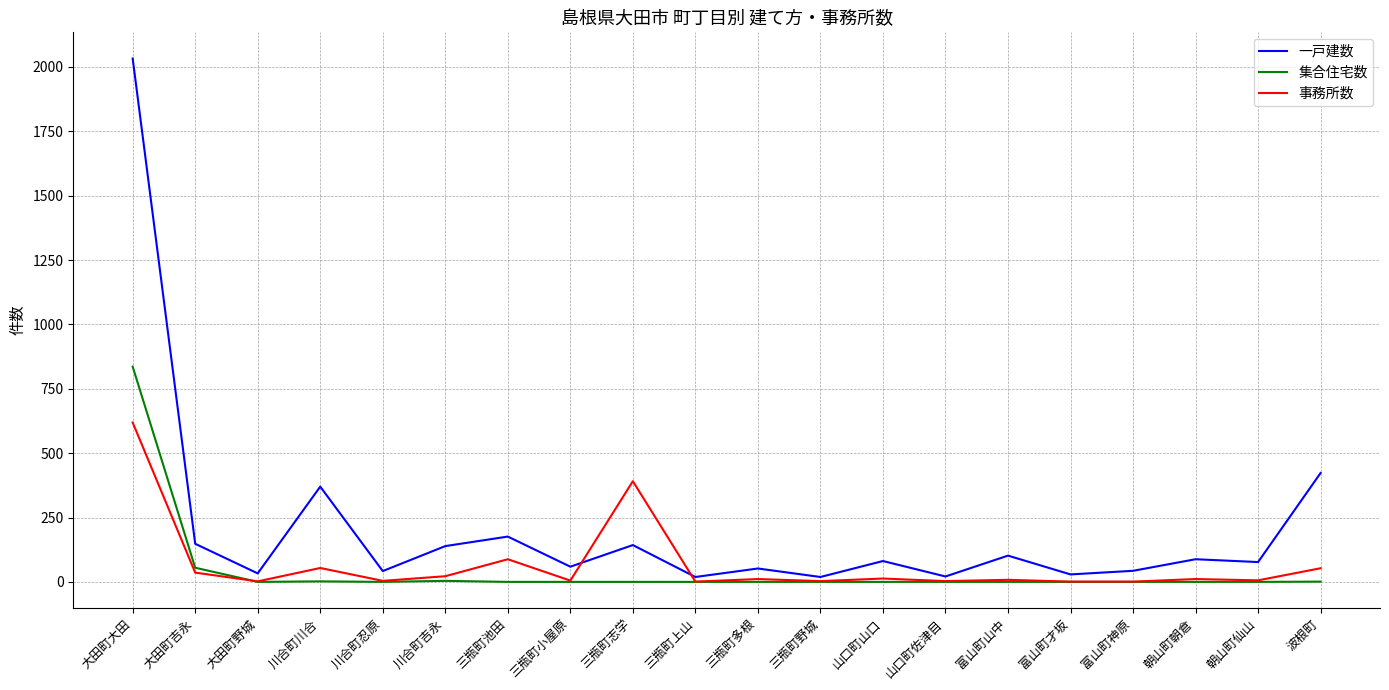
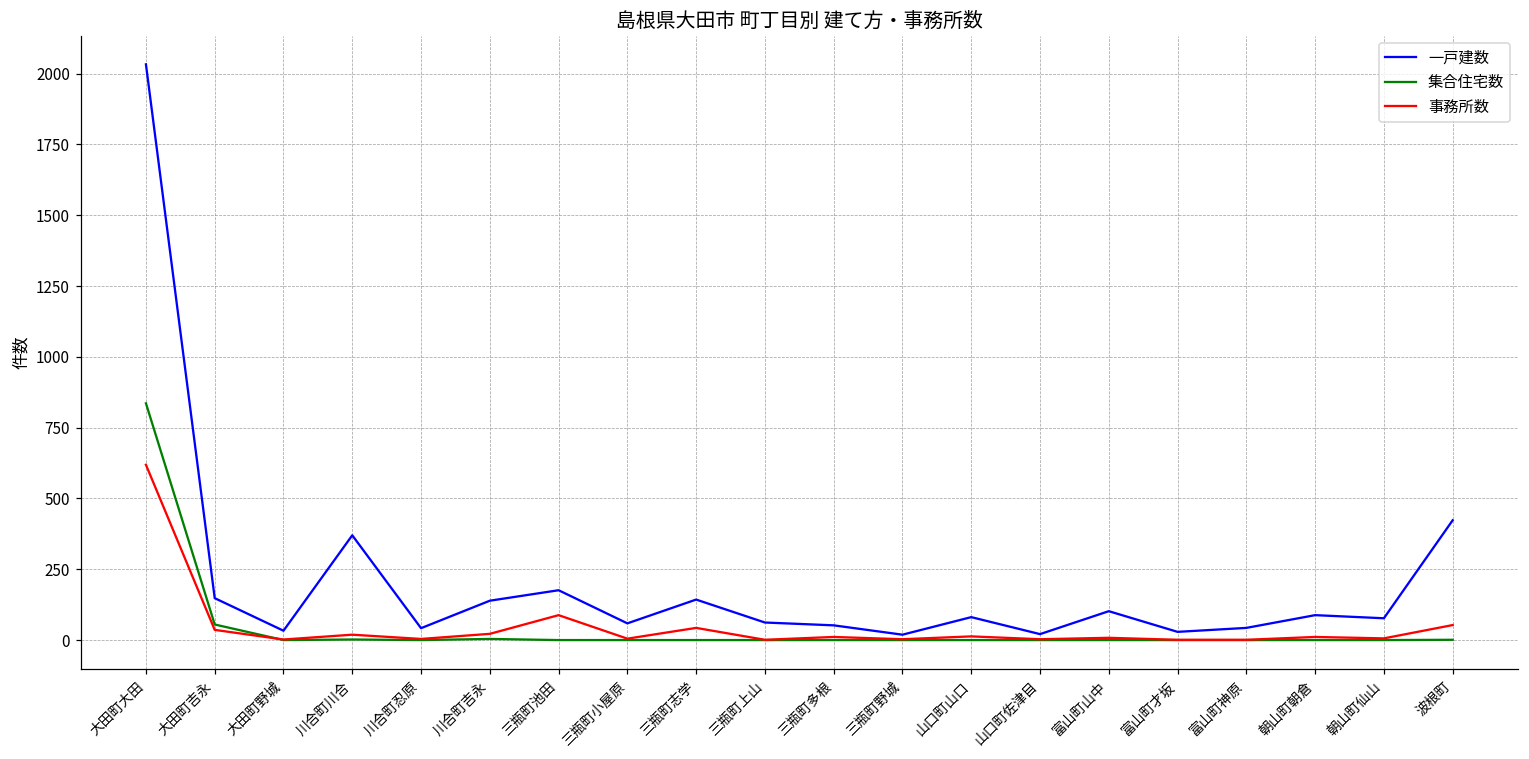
事務所数, 川合町川合: 50 -> 20
事務所数, 三瓶町志学: 390 -> 40
一戸建数, 三瓶町上山: 20 -> 60
